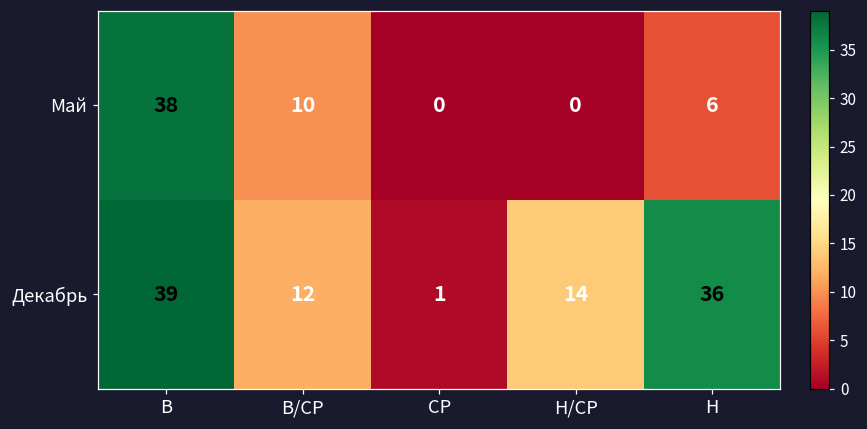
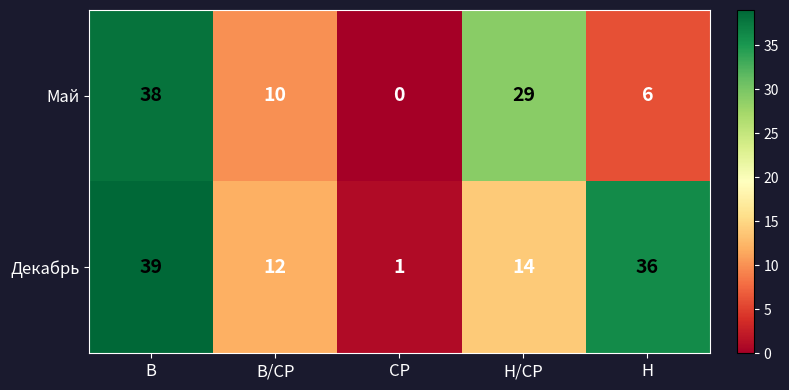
Май, Н/СР: 0 -> 29
